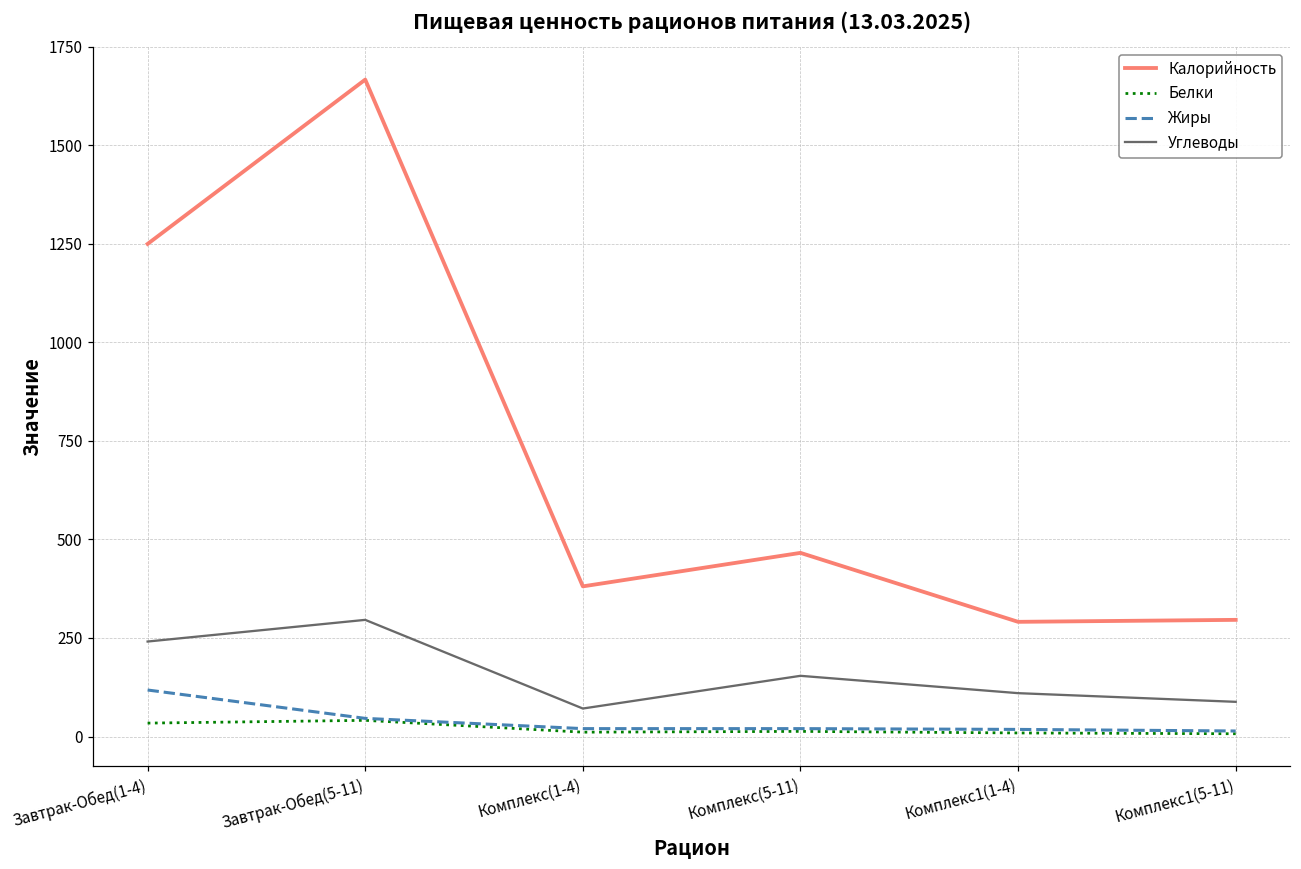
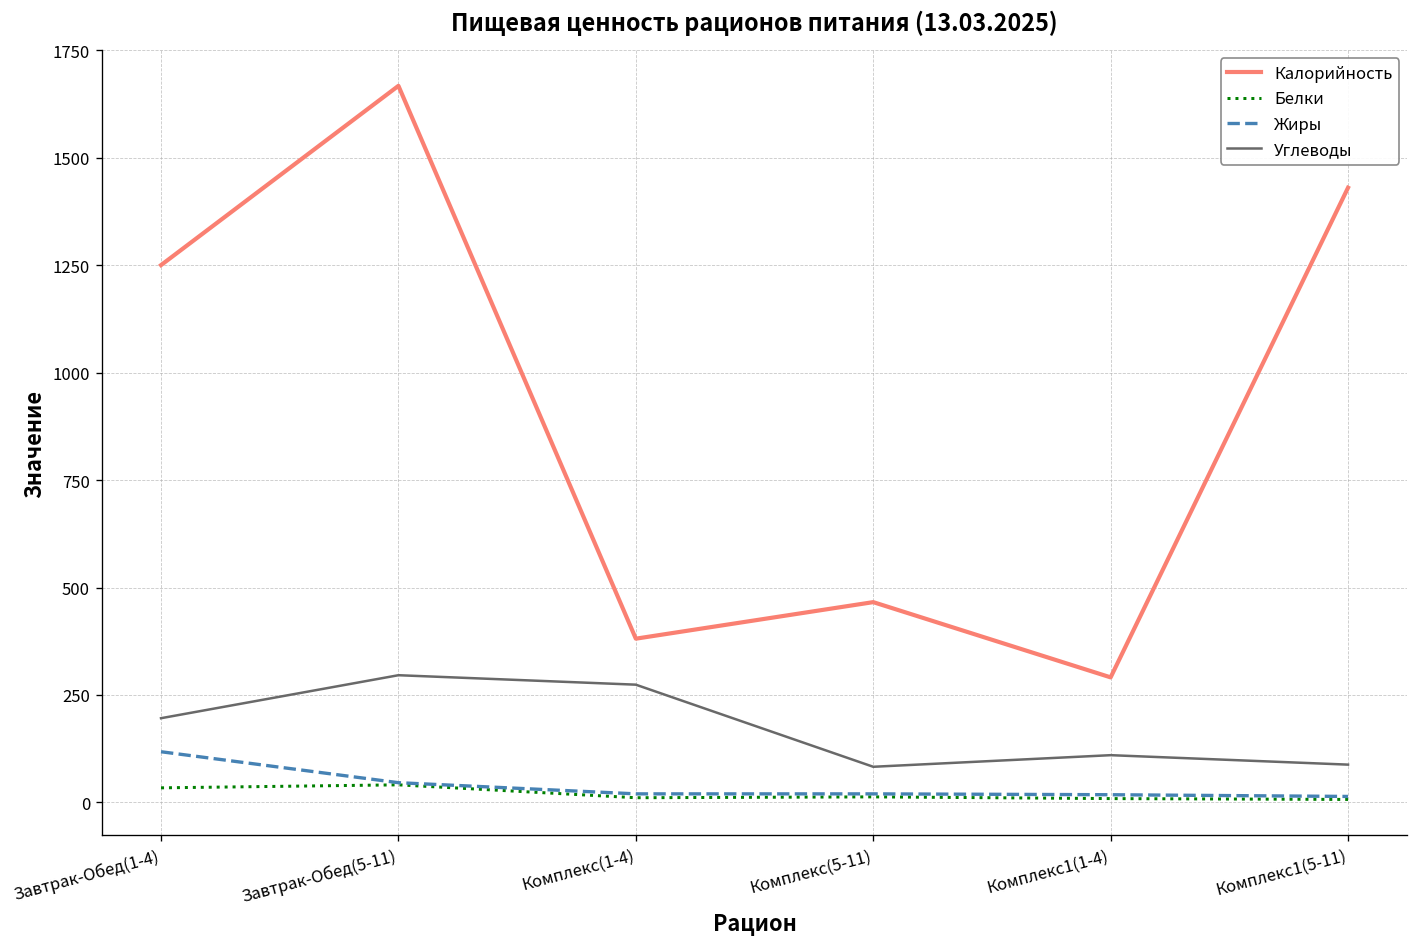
Углеводы, Завтрак-Обед(1-4): 240 -> 200
Углеводы, Комплекс(1-4): 70 -> 270
Углеводы, Комплекс(5-11): 150 -> 80
Калорийность, Комплекс1(5-11): 300 -> 1430
